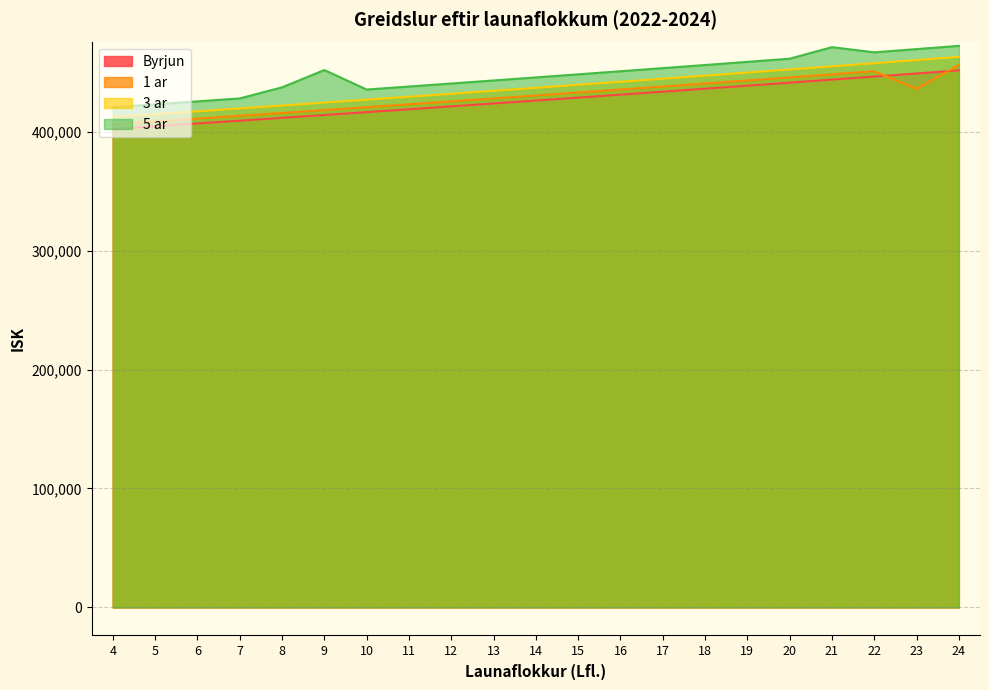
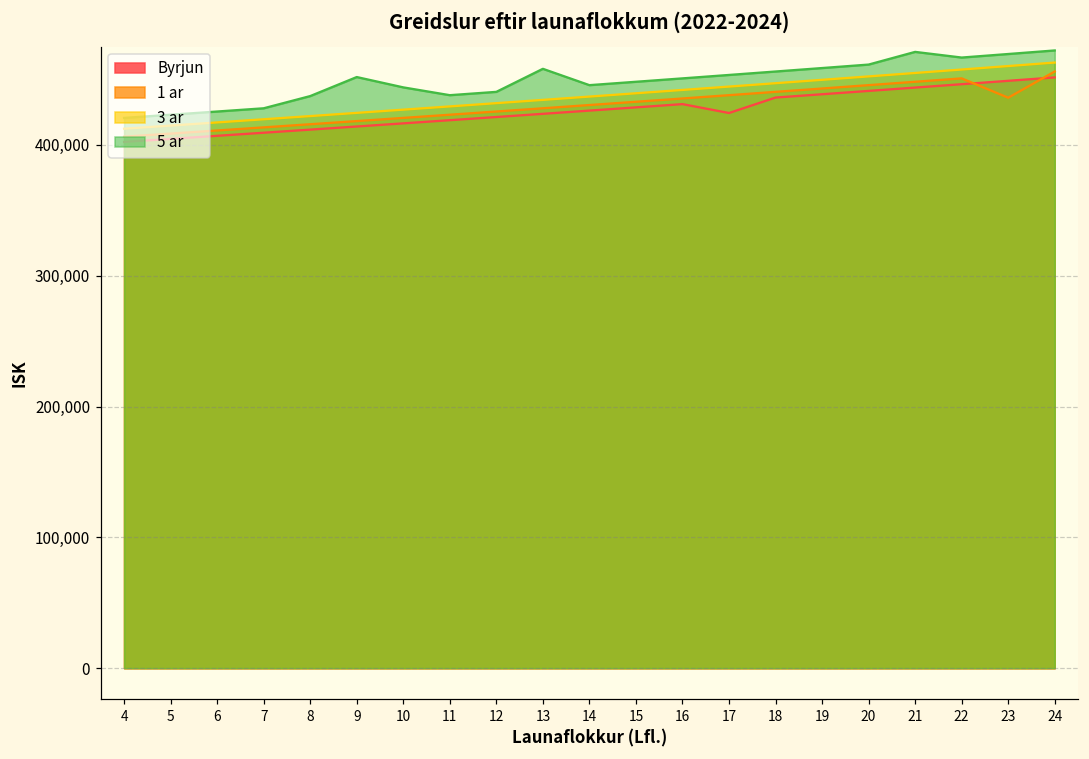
5 ar, 10: 435,000 -> 444,000
5 ar, 13: 443,000 -> 458,000
Byrjun, 17: 434,000 -> 424,000
